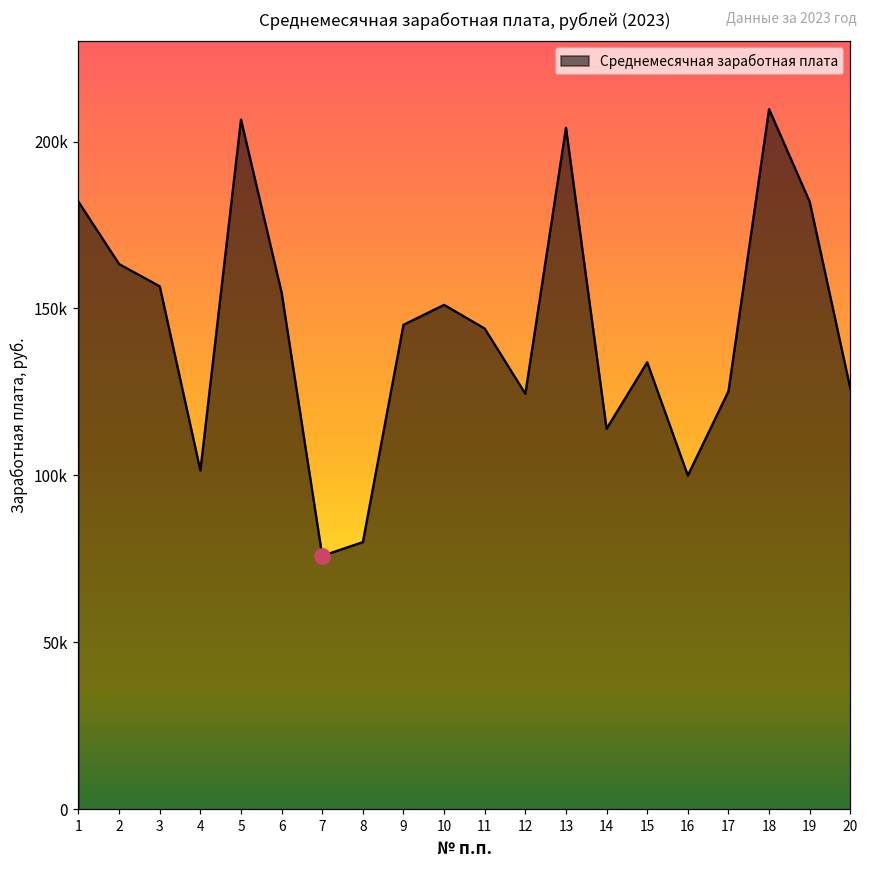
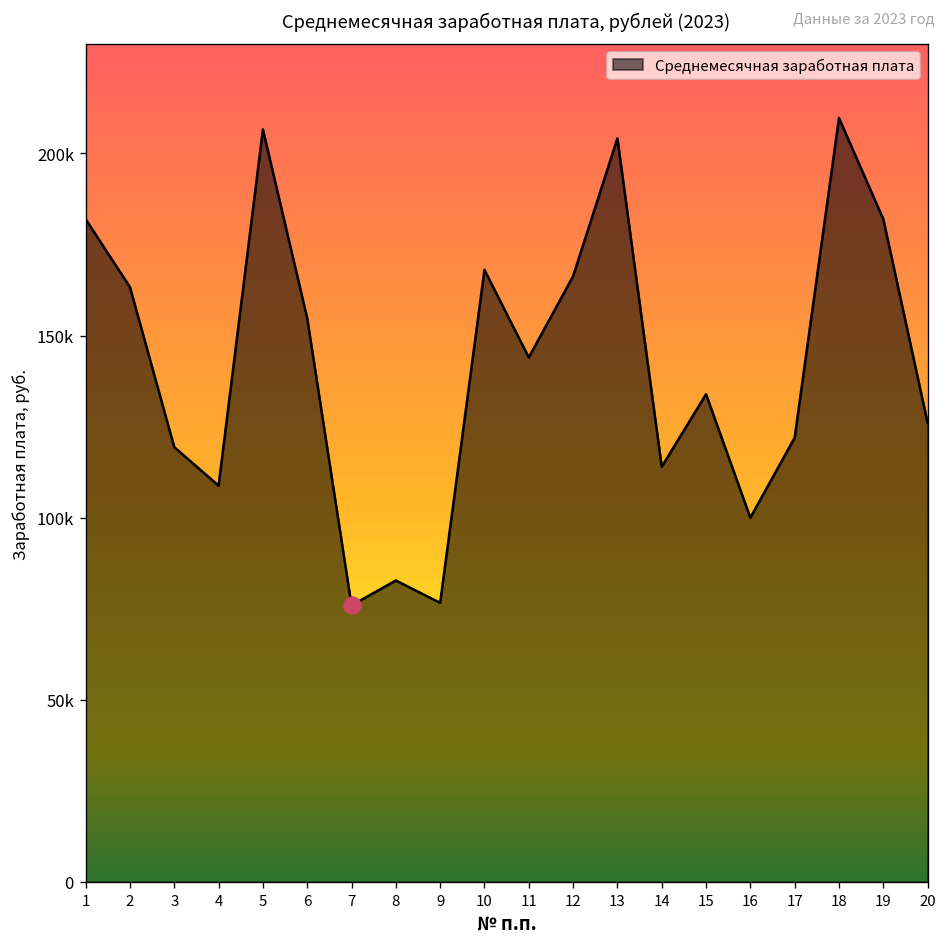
Среднемесячная заработная плата, 3: 157000 -> 119000
Среднемесячная заработная плата, 4: 101000 -> 109000
Среднемесячная заработная плата, 8: 80000 -> 83000
Среднемесячная заработная плата, 9: 145000 -> 77000
Среднемесячная заработная плата, 10: 151000 -> 168000
Среднемесячная заработная плата, 12: 124000 -> 166000
Среднемесячная заработная плата, 17: 125000 -> 122000
